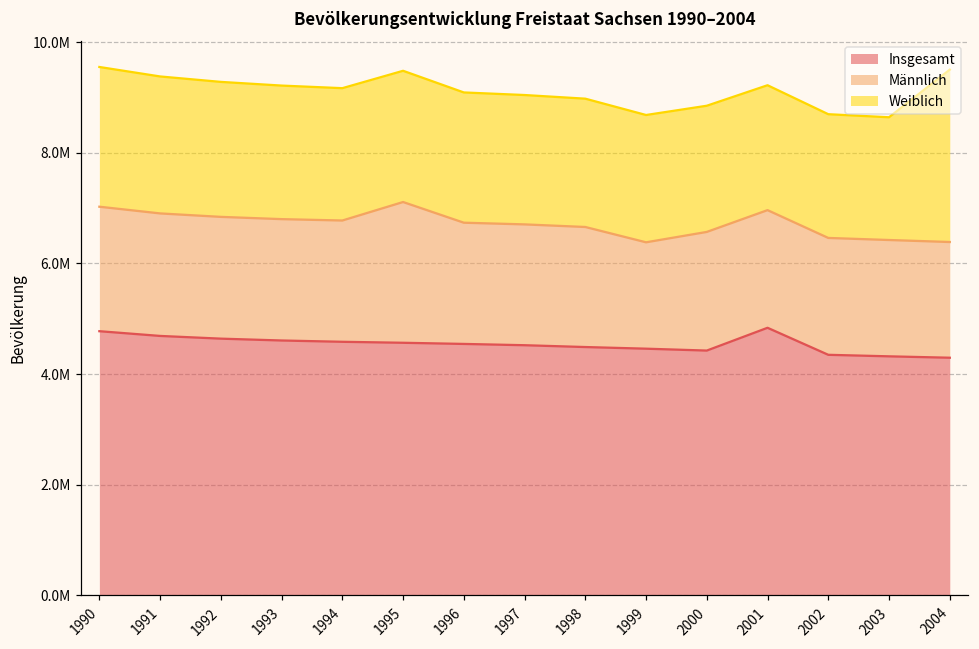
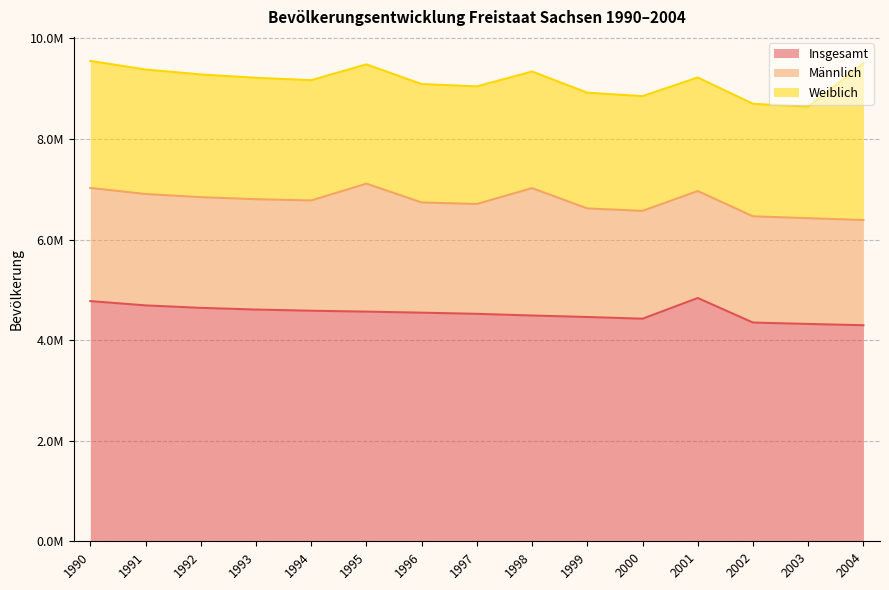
Männlich, 1998: 2200000 -> 2500000
Männlich, 1999: 1900000 -> 2200000
